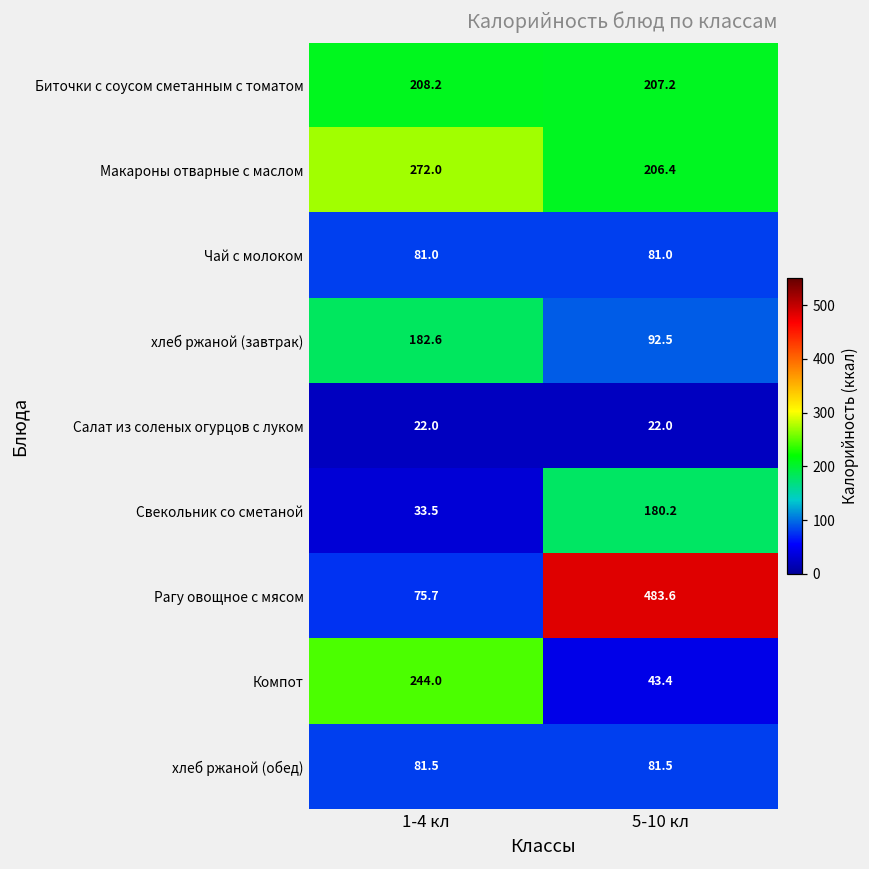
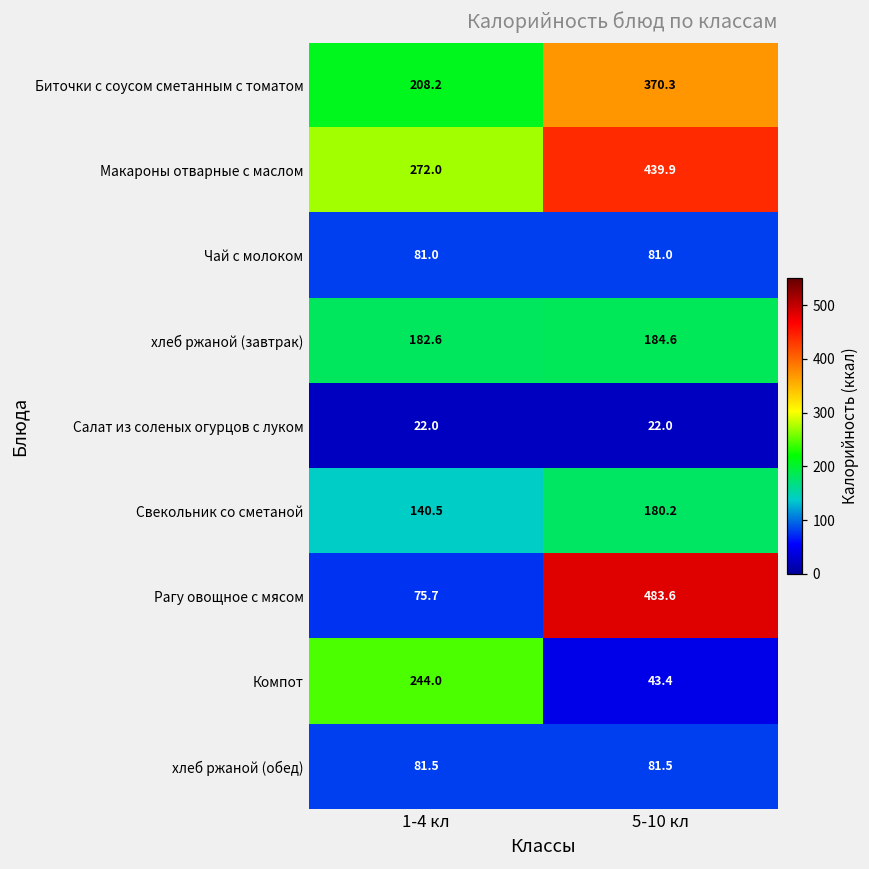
Биточки с соусом сметанным с томатом, 5-10 кл: 207.2 -> 370.3
Макароны отварные с маслом, 5-10 кл: 206.4 -> 439.9
хлеб ржаной (завтрак), 5-10 кл: 92.5 -> 184.6
Свекольник со сметаной, 1-4 кл: 33.5 -> 140.5
